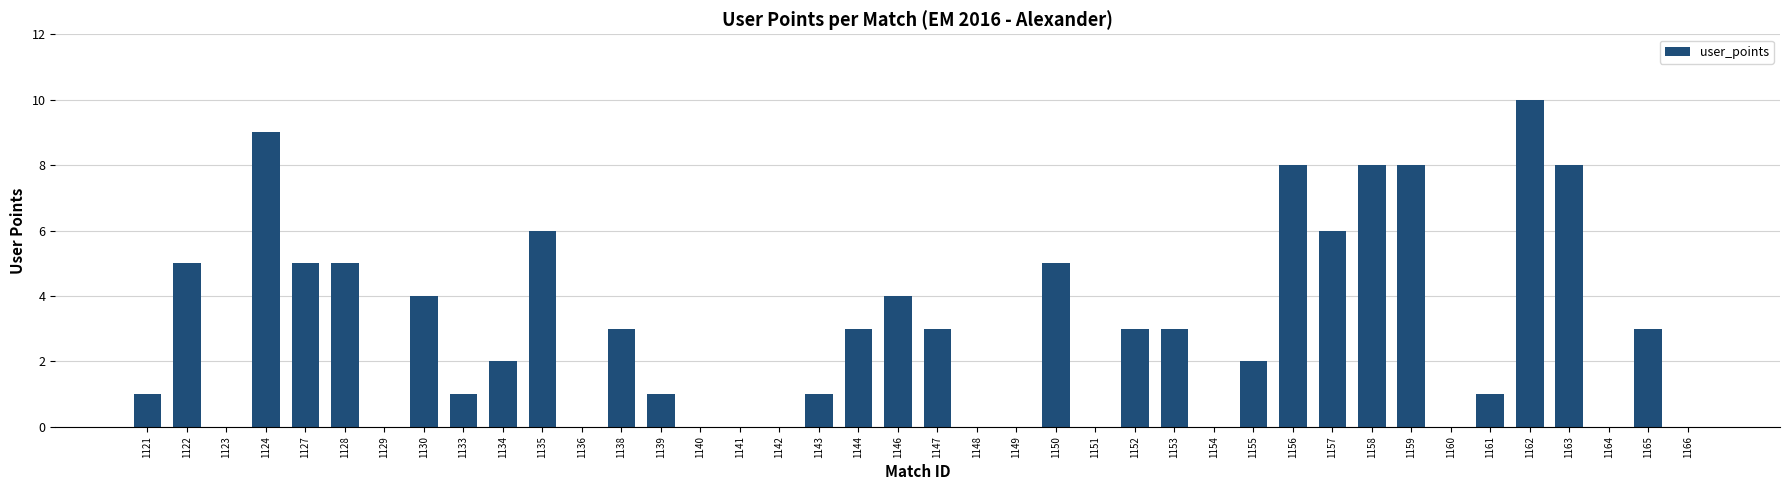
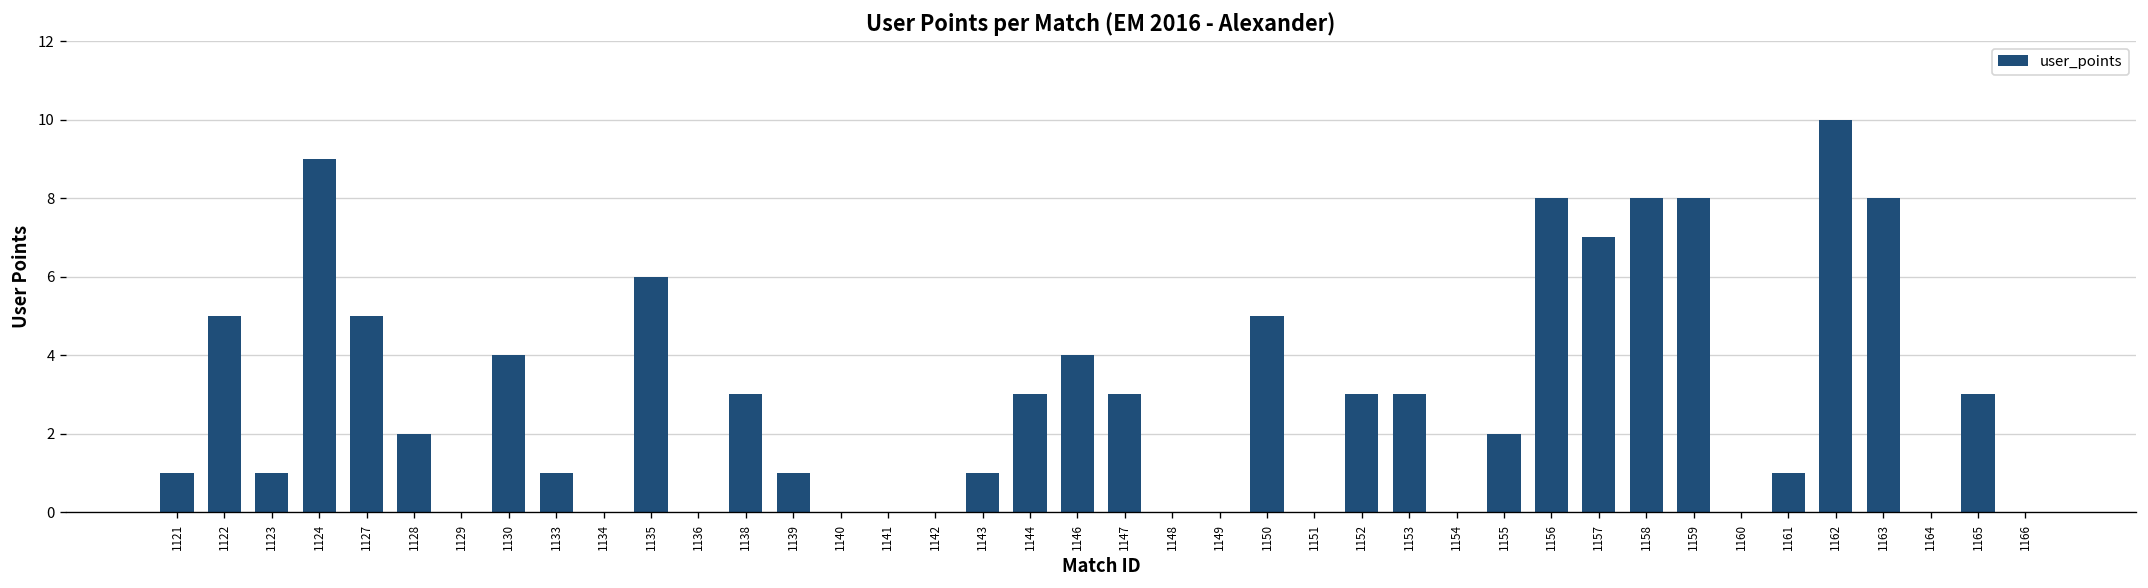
1123: 0 -> 1
1128: 5 -> 2
1134: 2 -> 0
1157: 6 -> 7
